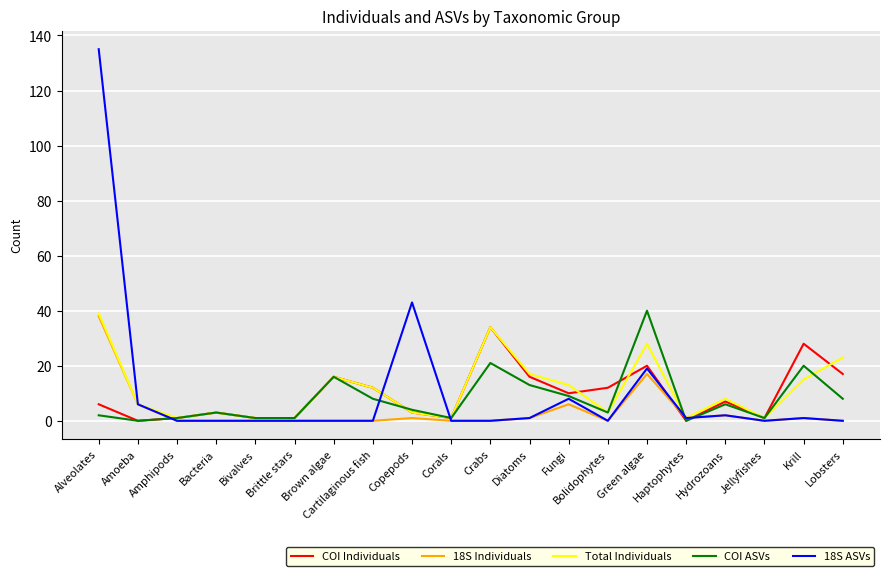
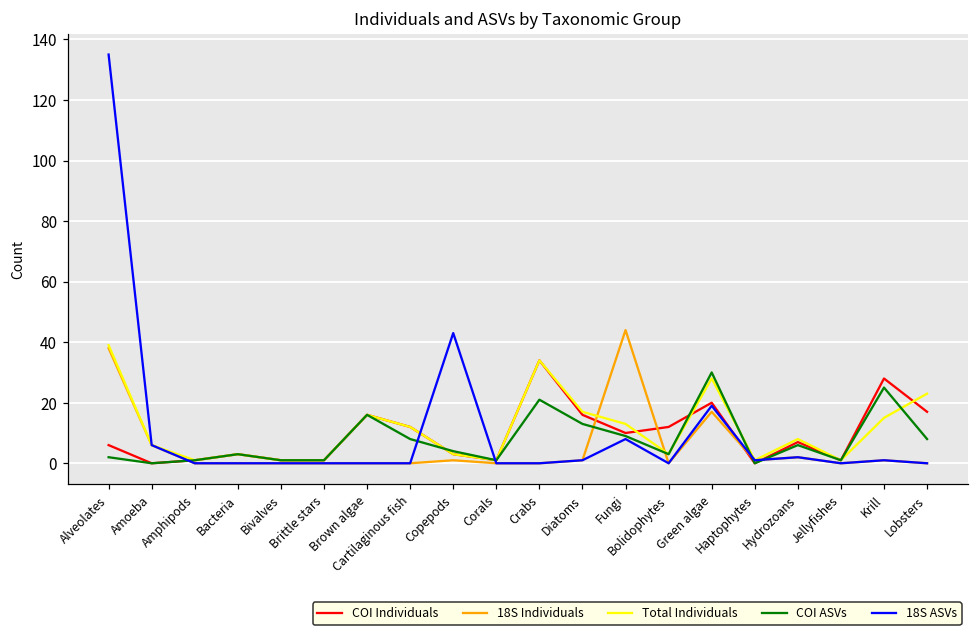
18S Individuals, Fungi: 6 -> 44
COI ASVs, Green algae: 40 -> 30
COI ASVs, Krill: 20 -> 25
